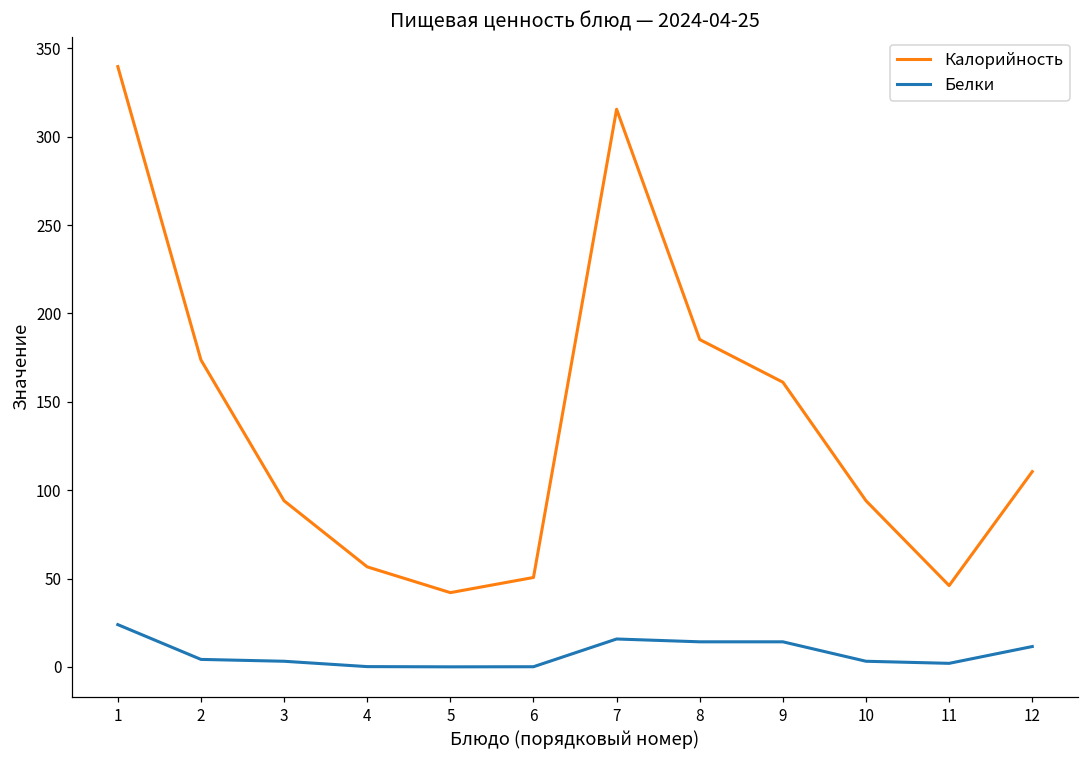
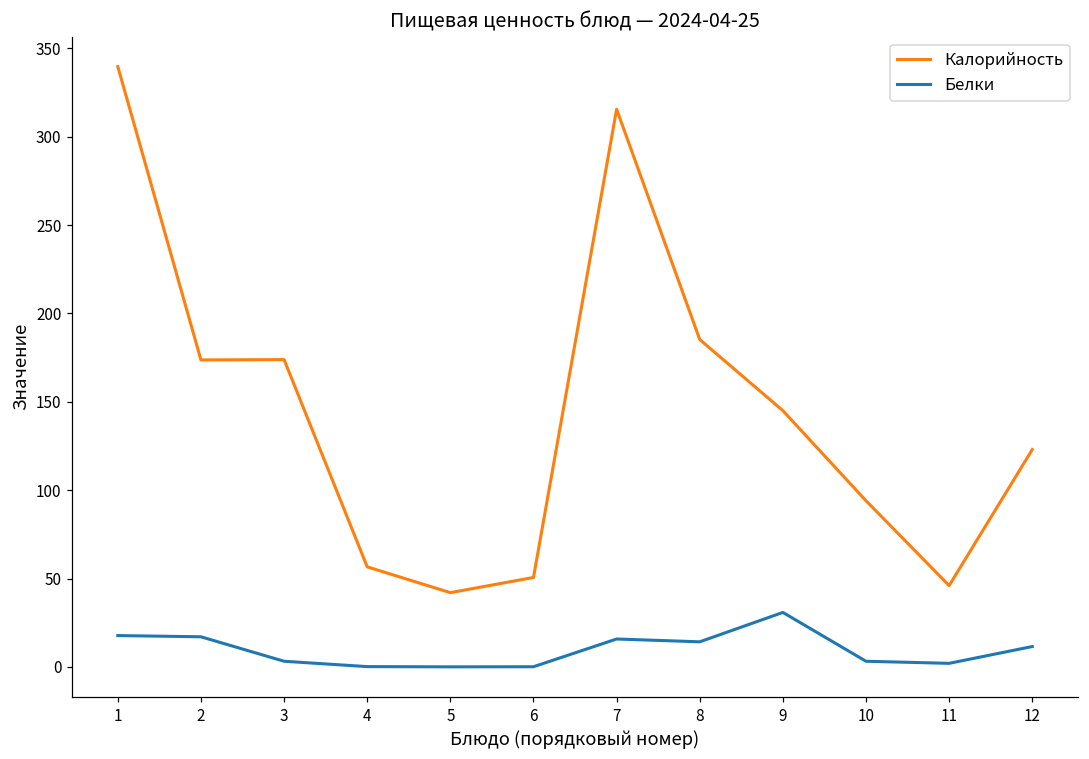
Белки, 1: 24 -> 18
Белки, 2: 4 -> 17
Калорийность, 3: 94 -> 174
Калорийность, 9: 161 -> 145
Белки, 9: 14 -> 31
Калорийность, 12: 111 -> 123
